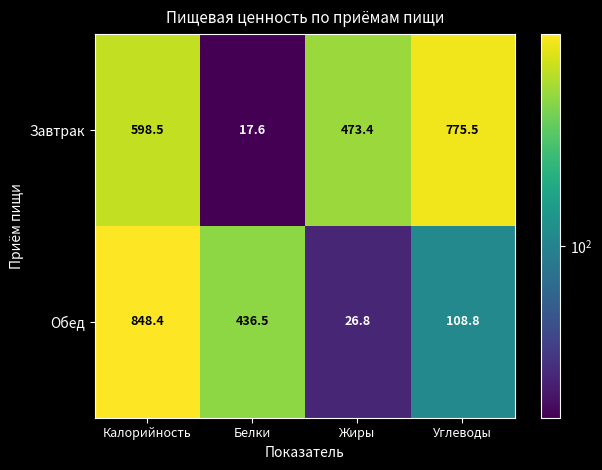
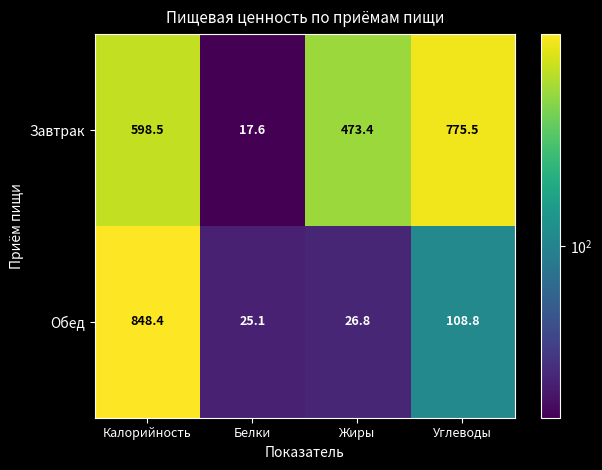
Обед, Белки: 436.5 -> 25.1
